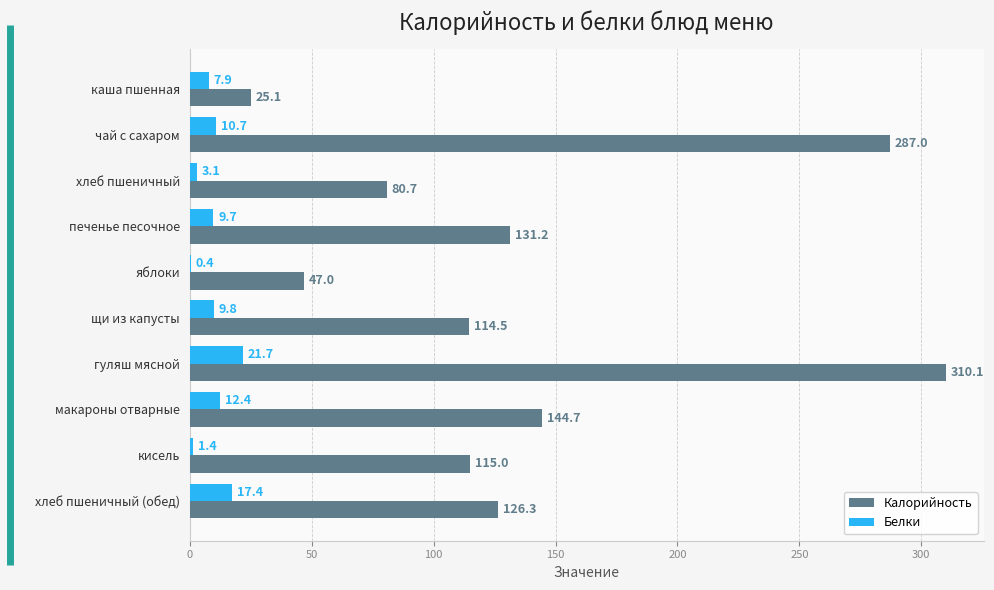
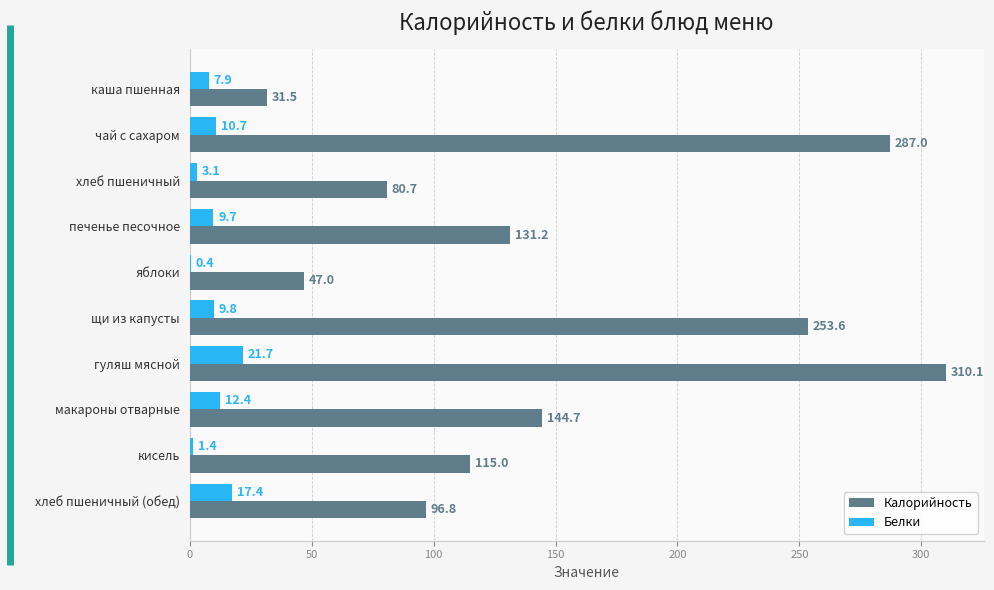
Калорийность, каша пшенная: 25.1 -> 31.5
Калорийность, щи из капусты: 114.5 -> 253.6
Калорийность, хлеб пшеничный (обед): 126.3 -> 96.8
